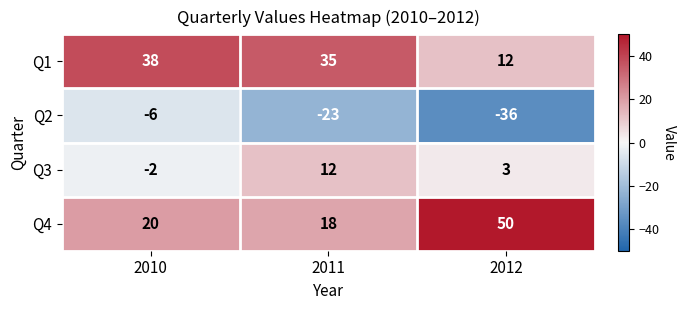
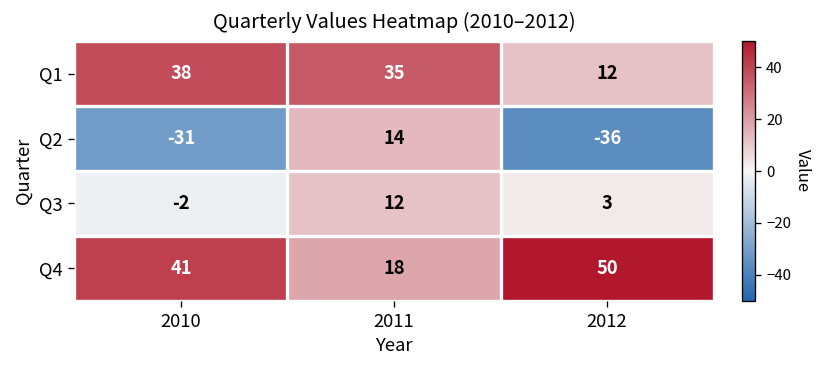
Q2, 2010: -6 -> -31
Q2, 2011: -23 -> 14
Q4, 2010: 20 -> 41
